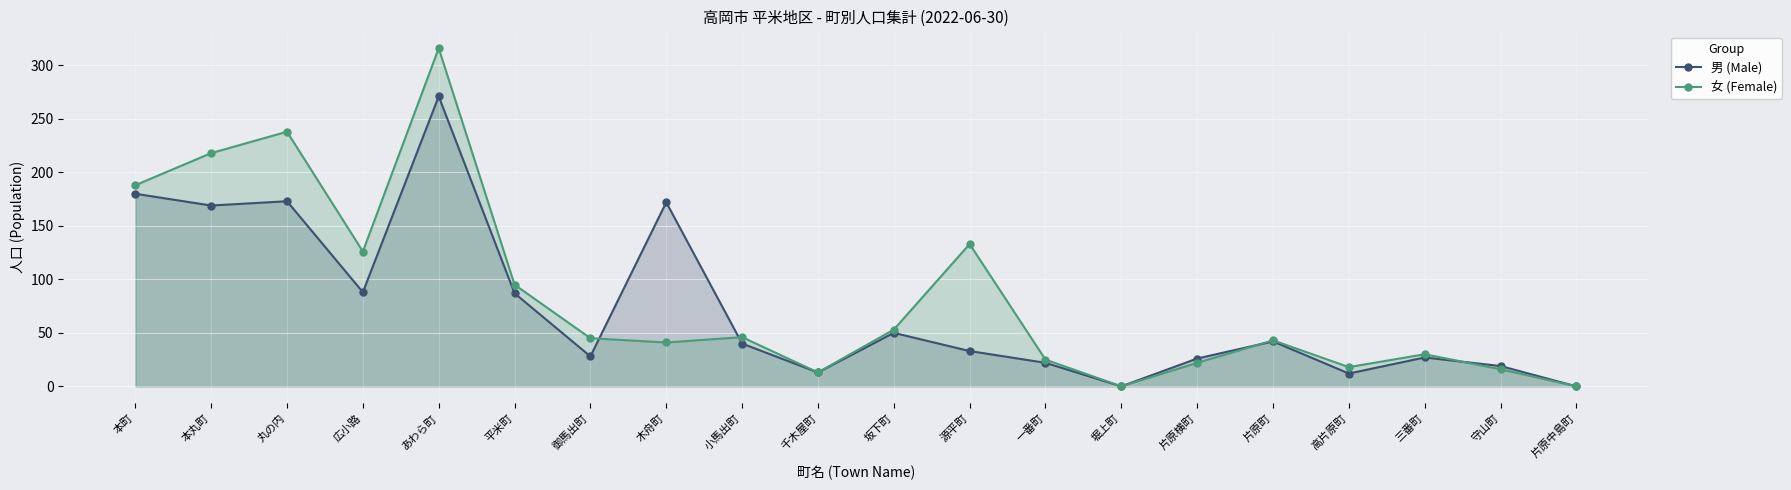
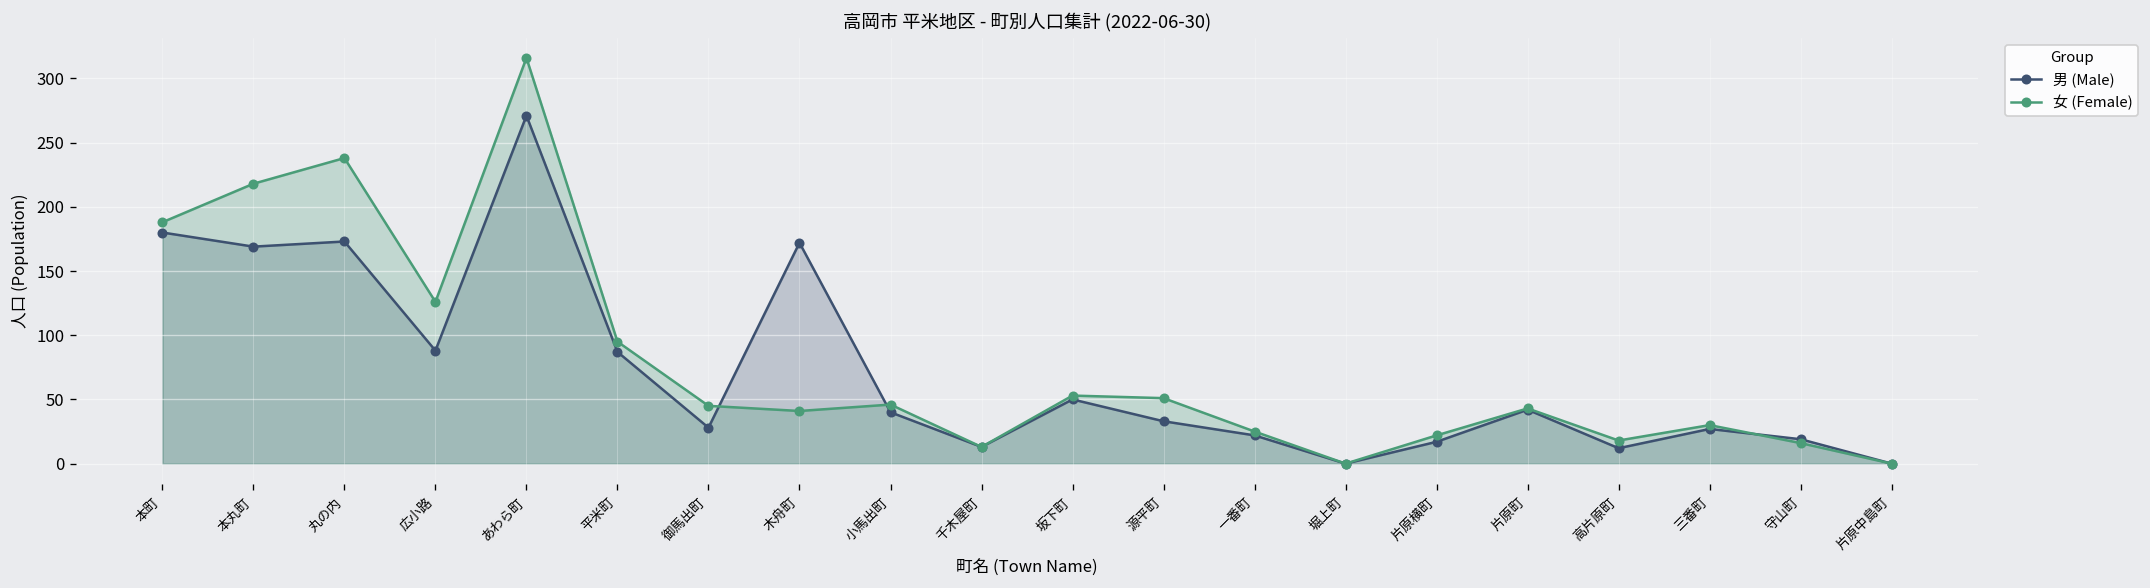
女 (Female), 源平町: 133 -> 51
男 (Male), 片原横町: 26 -> 17
